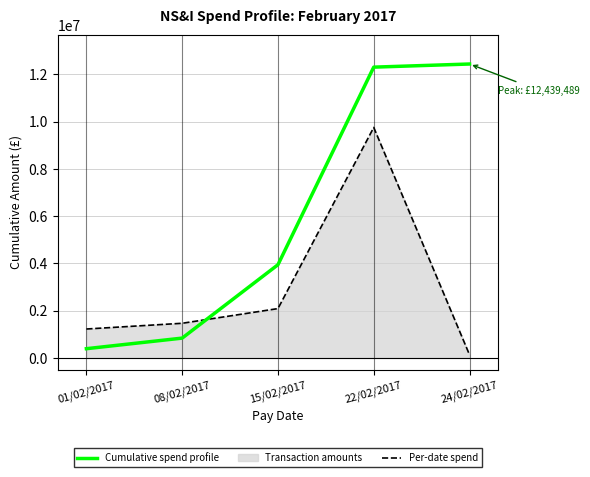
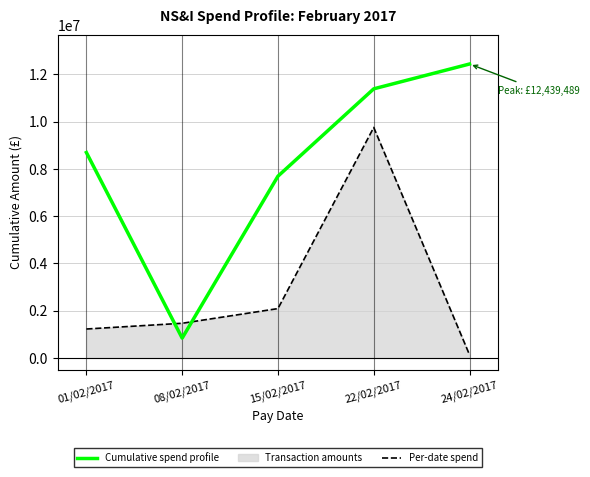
Cumulative spend profile, 01/02/2017: 400000 -> 8700000
Cumulative spend profile, 15/02/2017: 3900000 -> 7700000
Cumulative spend profile, 22/02/2017: 12300000 -> 11400000
